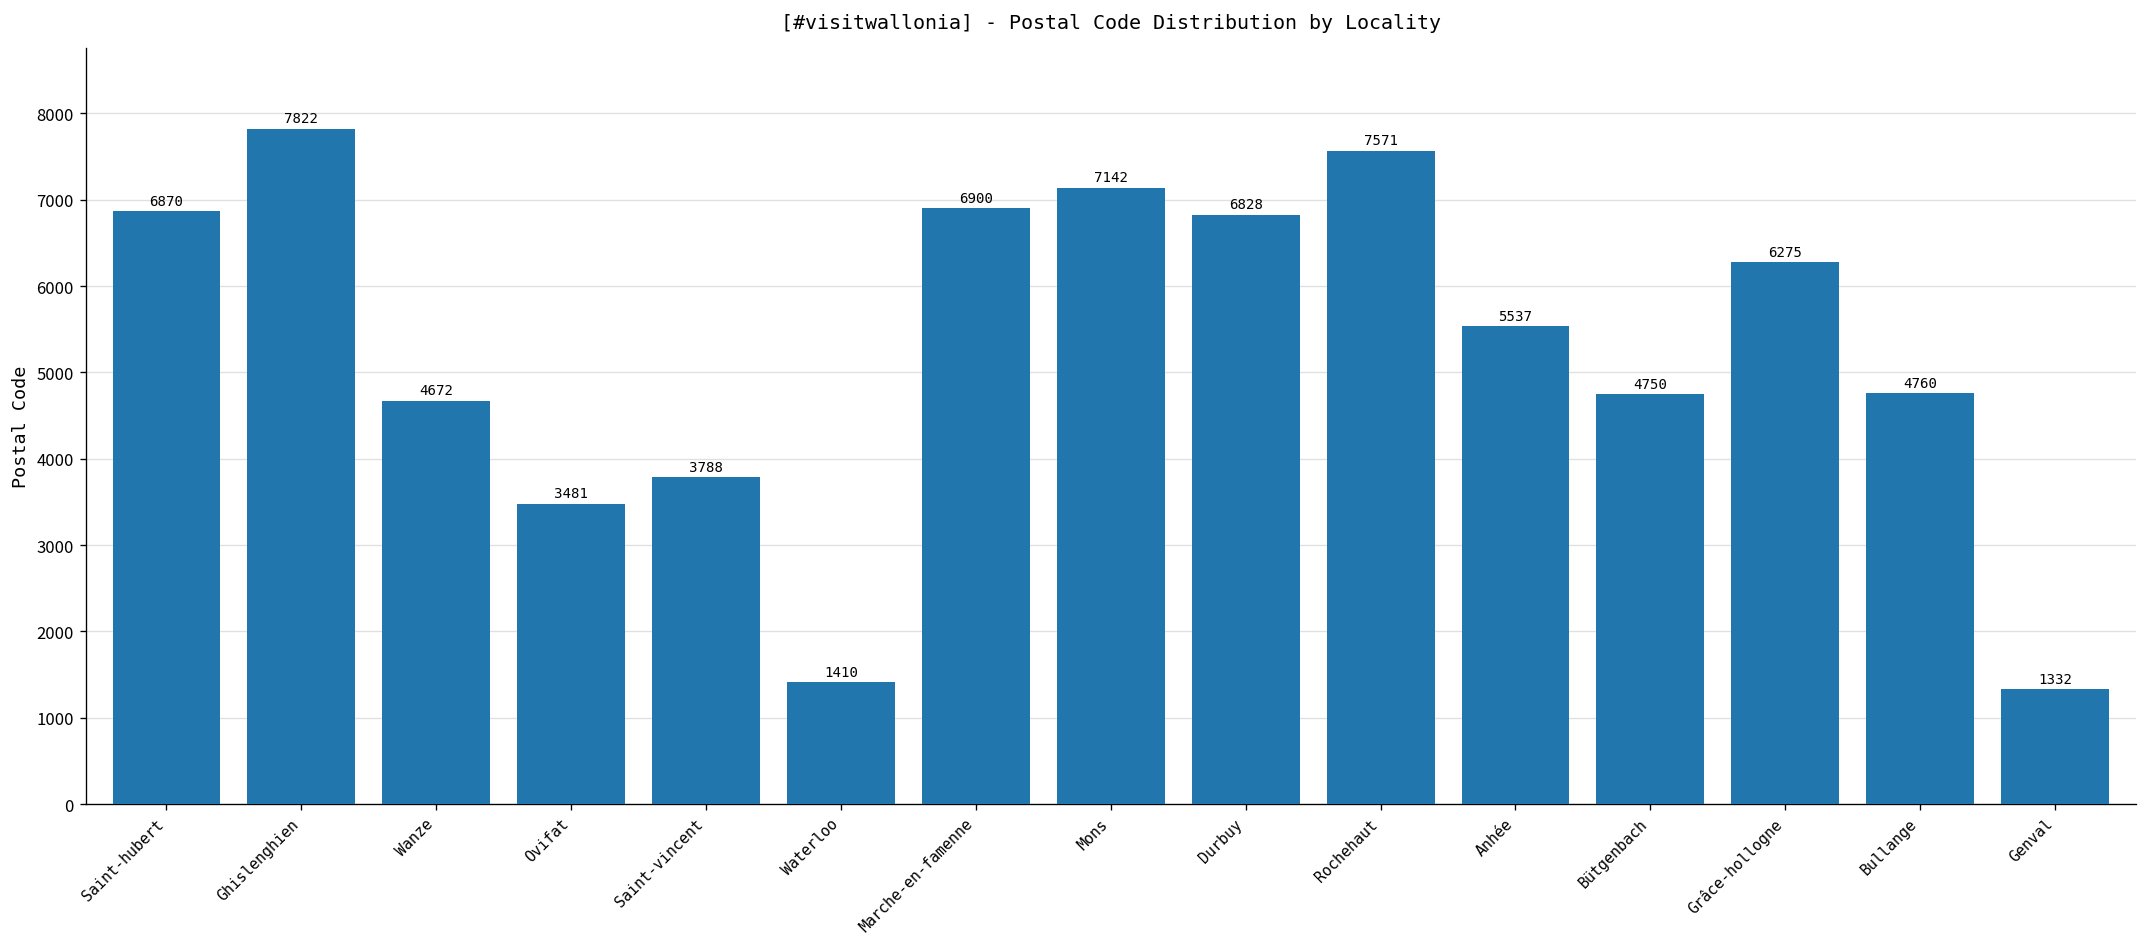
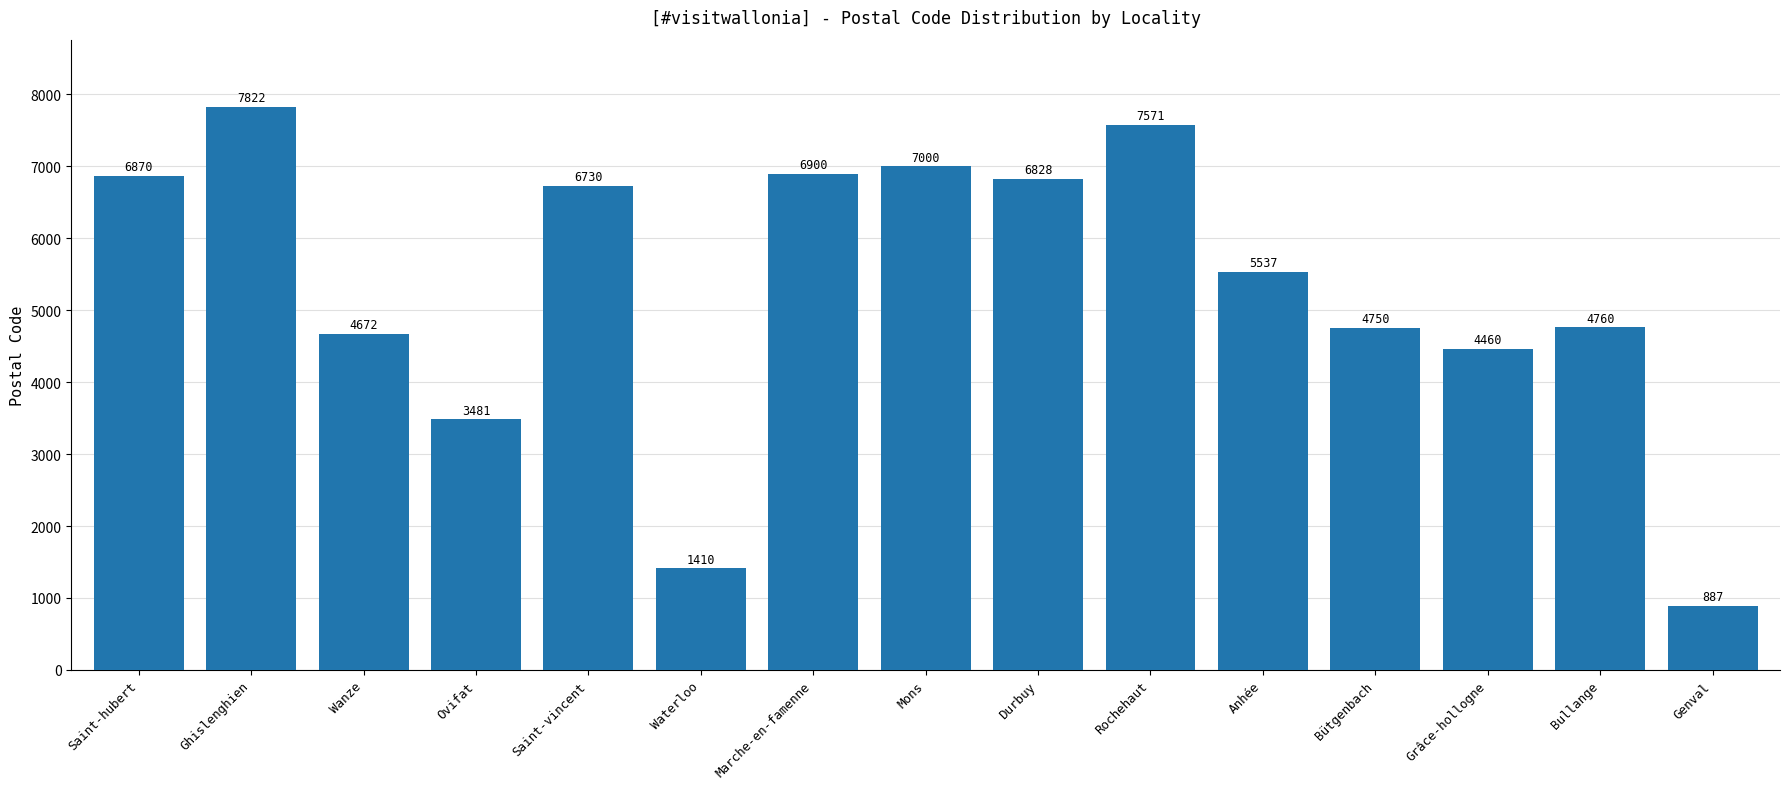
Saint-vincent: 3788 -> 6730
Mons: 7142 -> 7000
Grâce-hollogne: 6275 -> 4460
Genval: 1332 -> 887
